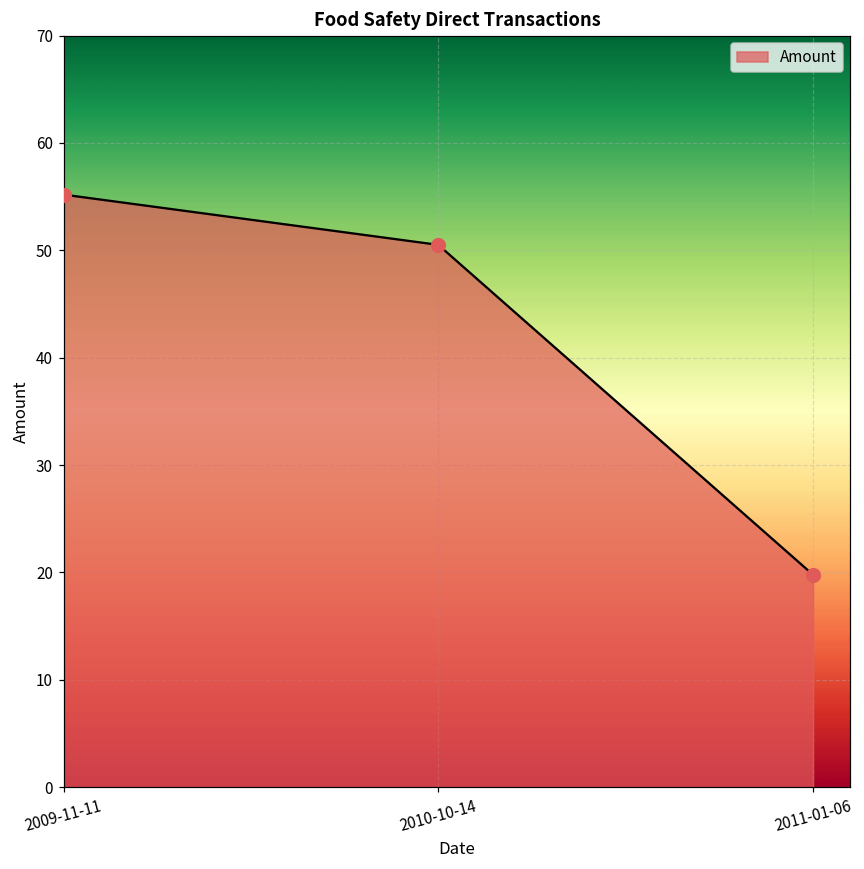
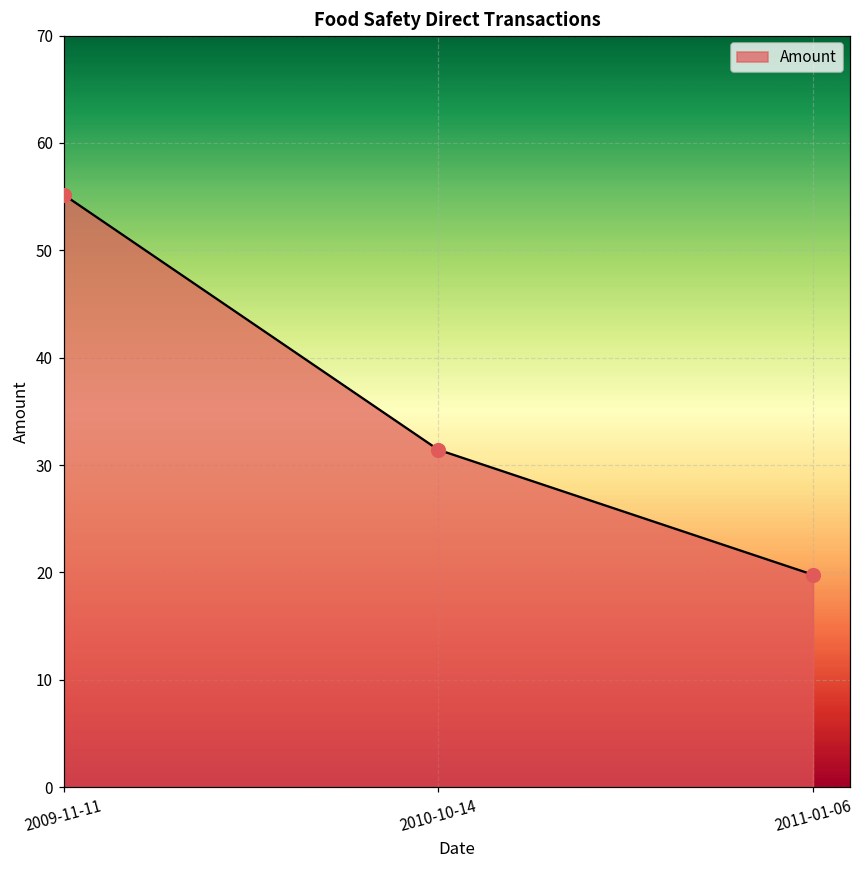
2010-10-14: 51 -> 31
